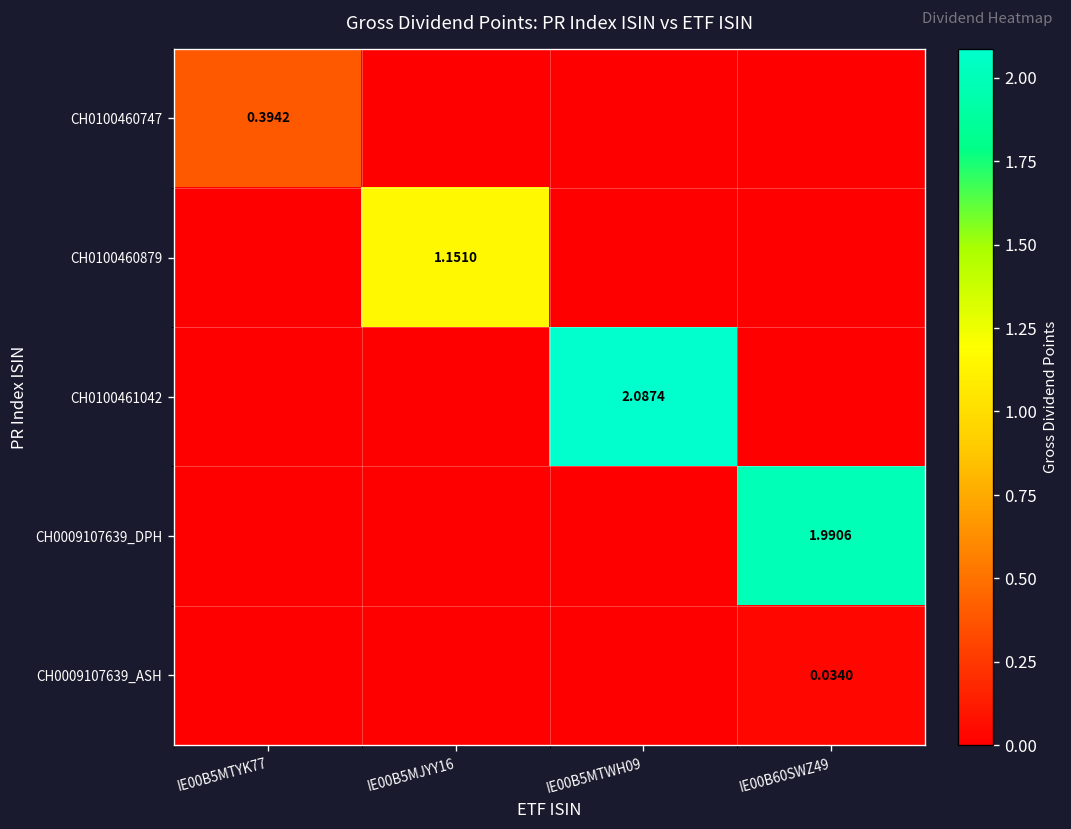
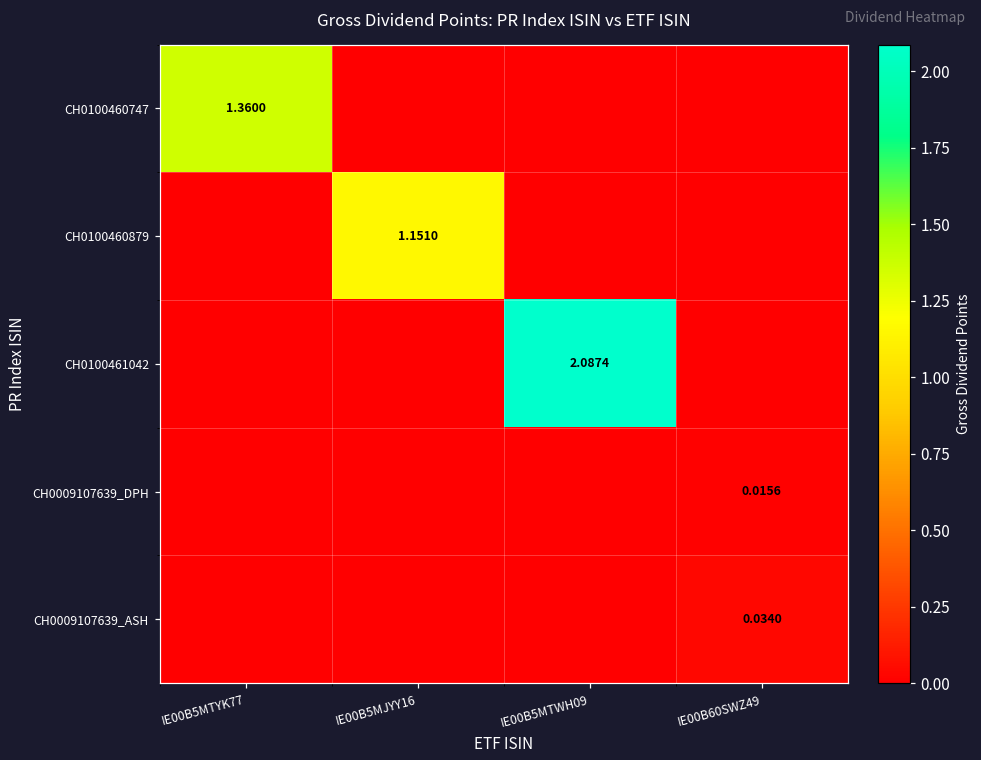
CH0100460747, IE00B5MTYK77: 0.3942 -> 1.3600
CH0009107639_DPH, IE00B60SWZ49: 1.9906 -> 0.0156
